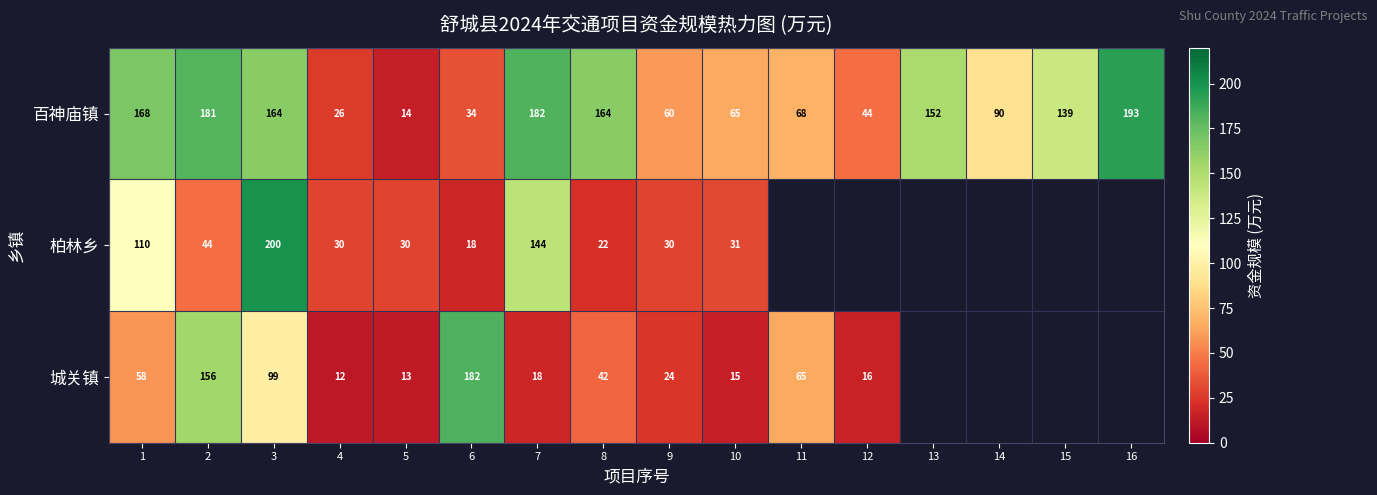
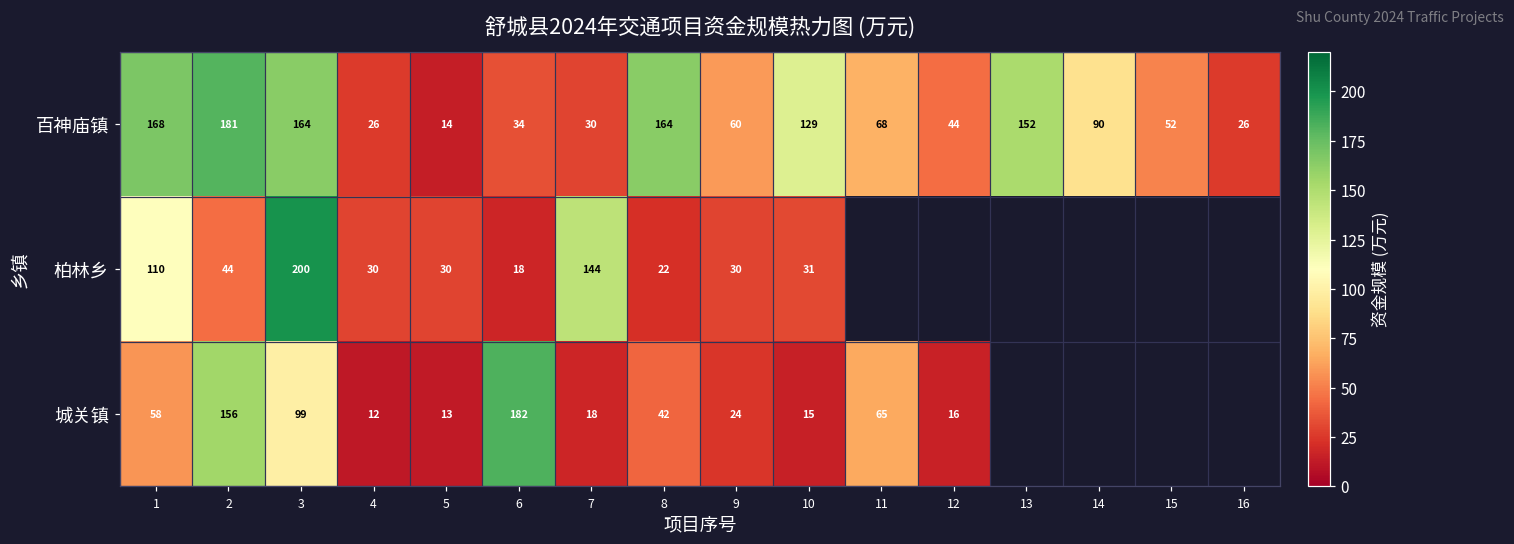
百神庙镇, 7: 182 -> 30
百神庙镇, 10: 65 -> 129
百神庙镇, 15: 139 -> 52
百神庙镇, 16: 193 -> 26
